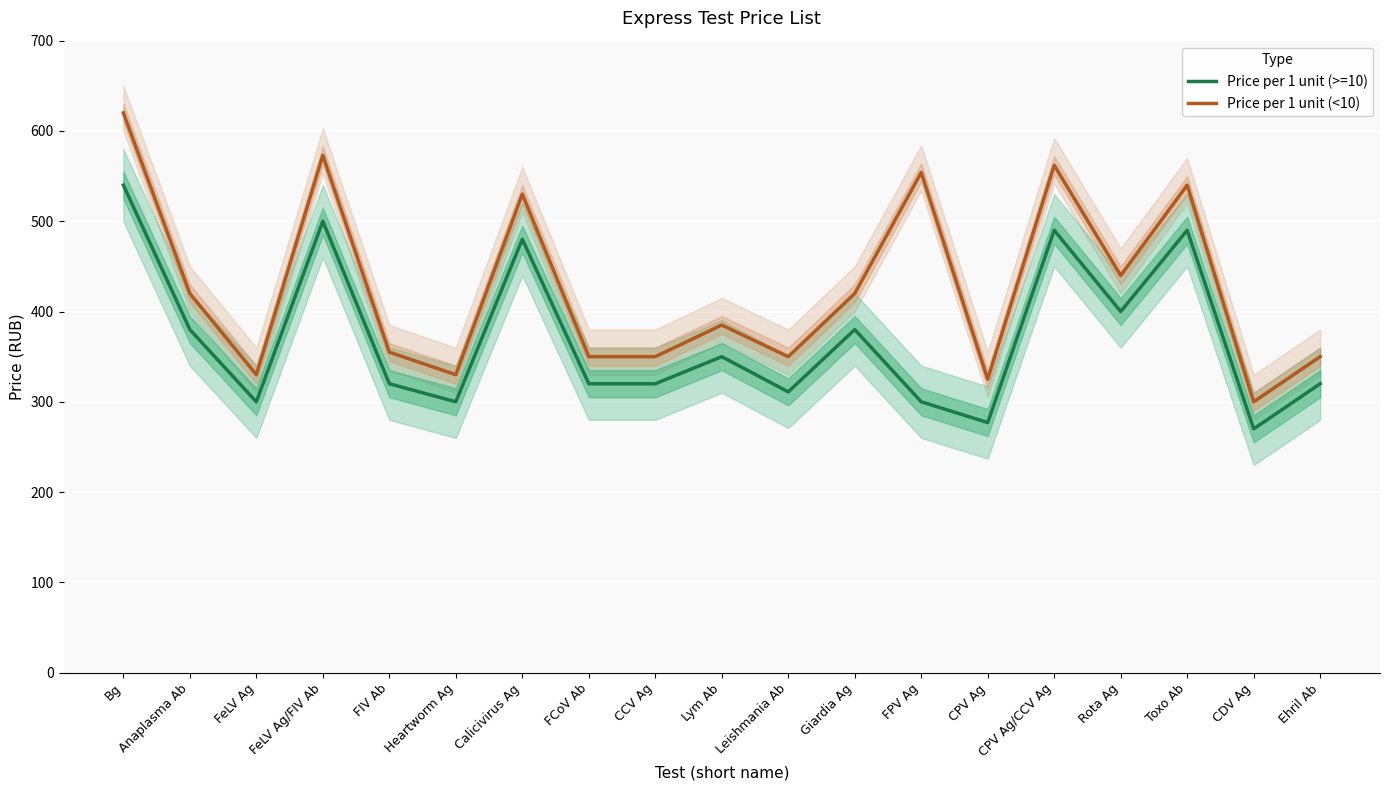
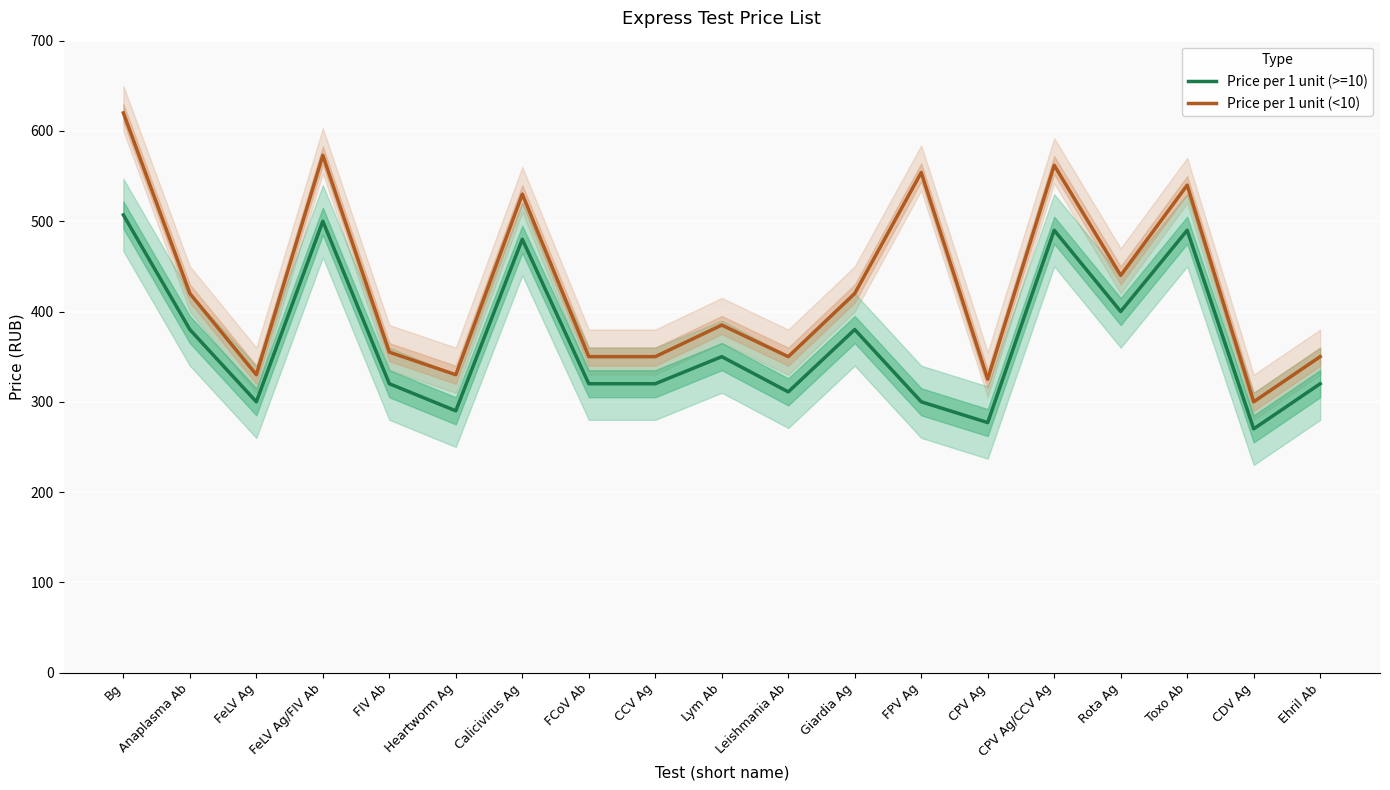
Price per 1 unit (>=10), Bg: 540 -> 510
Price per 1 unit (>=10), Heartworm Ag: 300 -> 290
